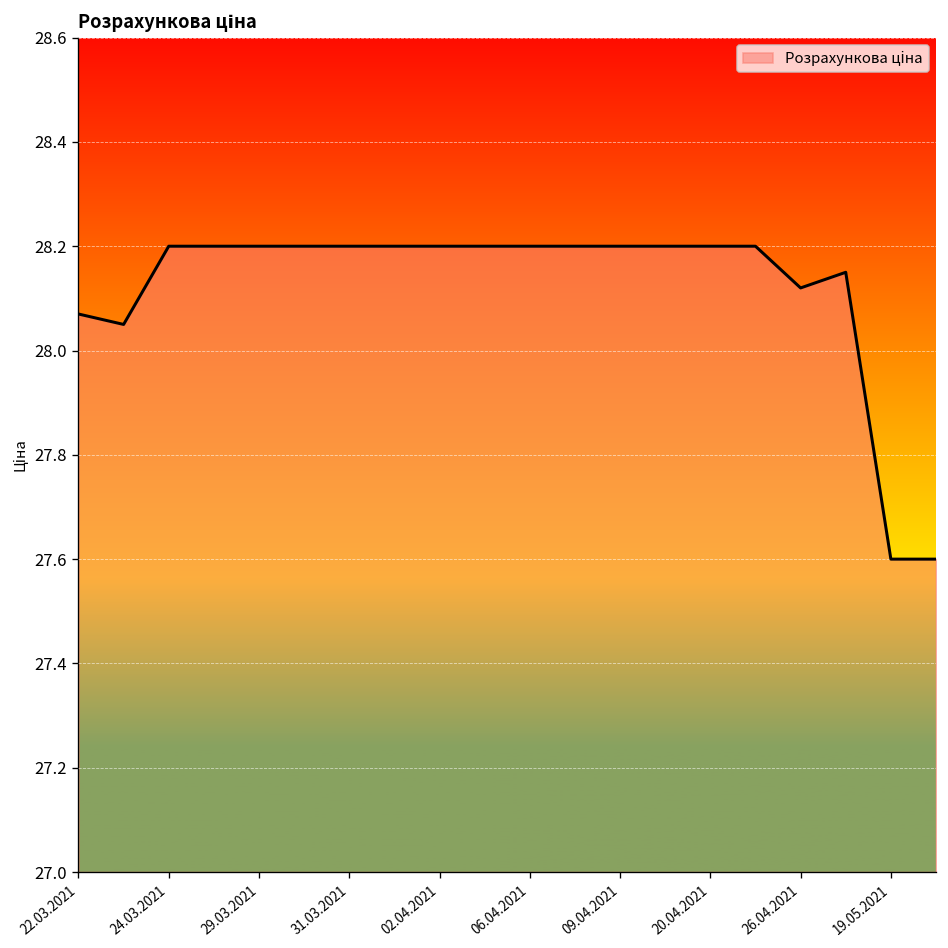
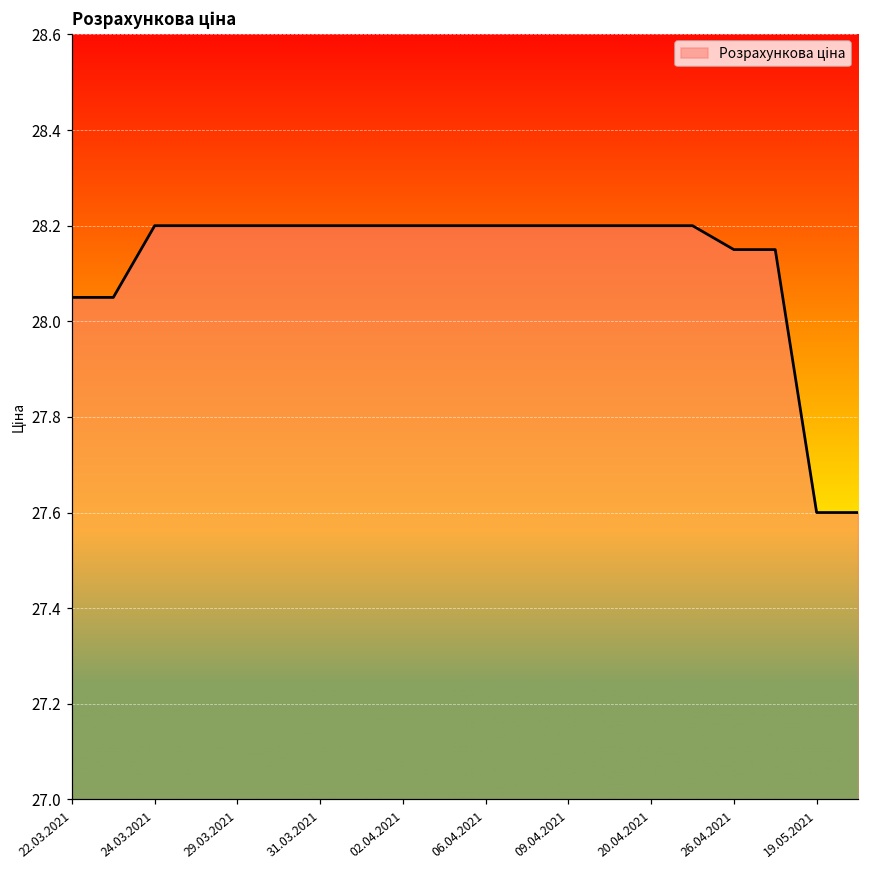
22.03.2021: 28.07 -> 28.05
26.04.2021: 28.12 -> 28.15
